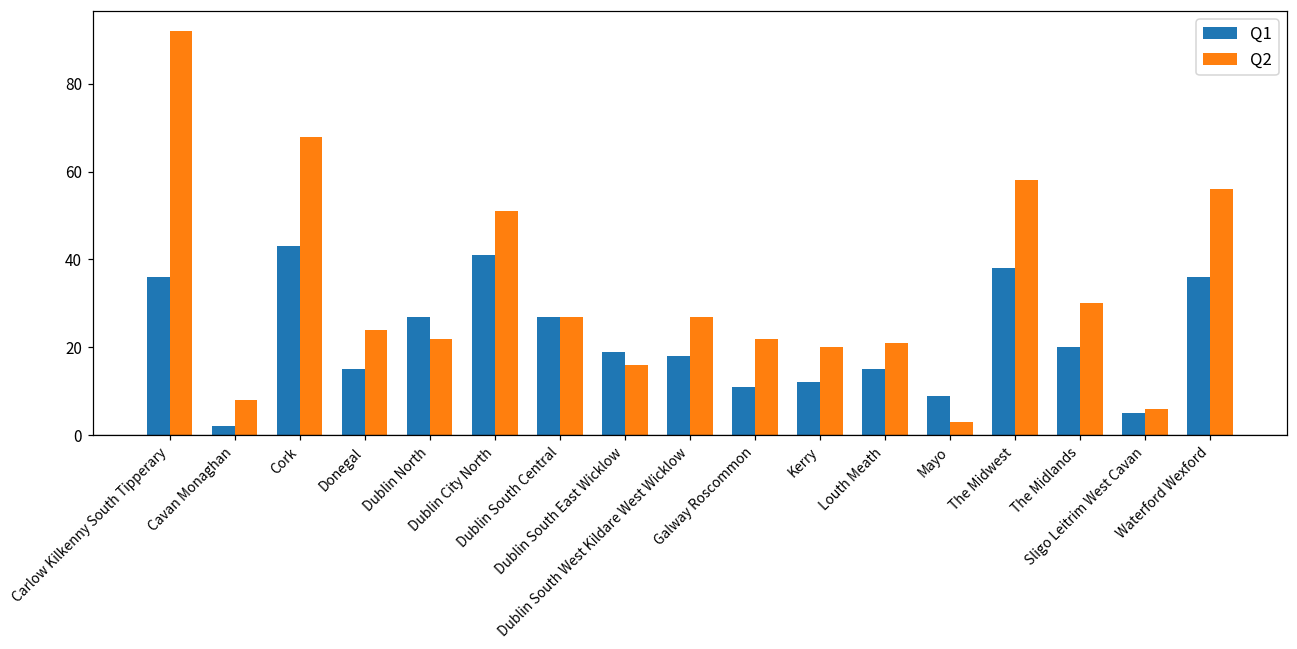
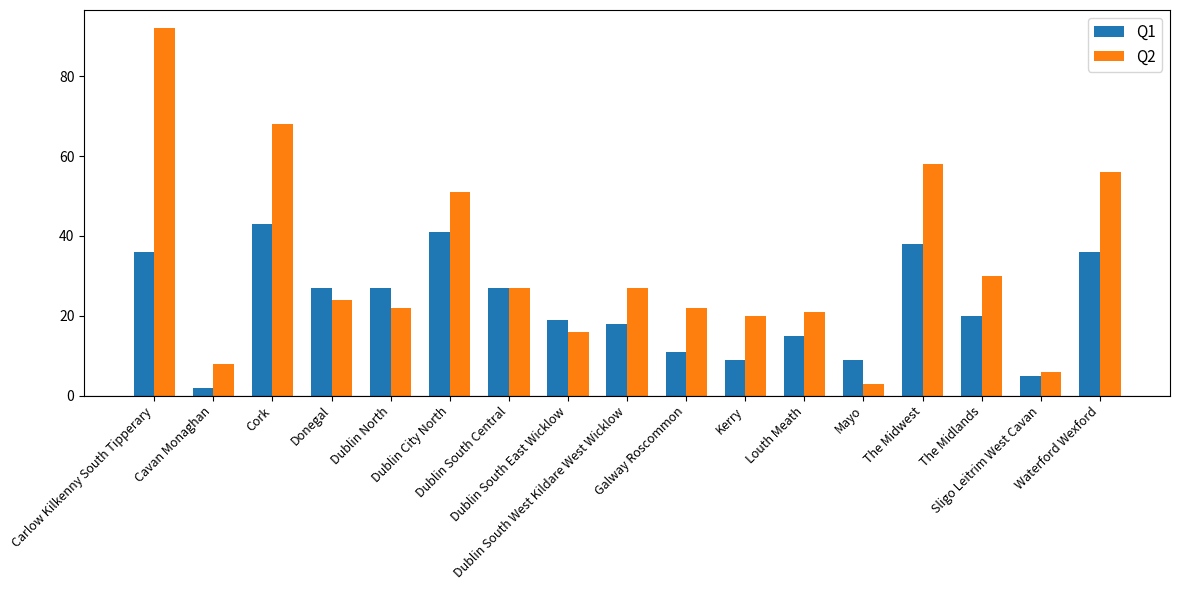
Q1, Donegal: 15 -> 27
Q1, Kerry: 12 -> 9
